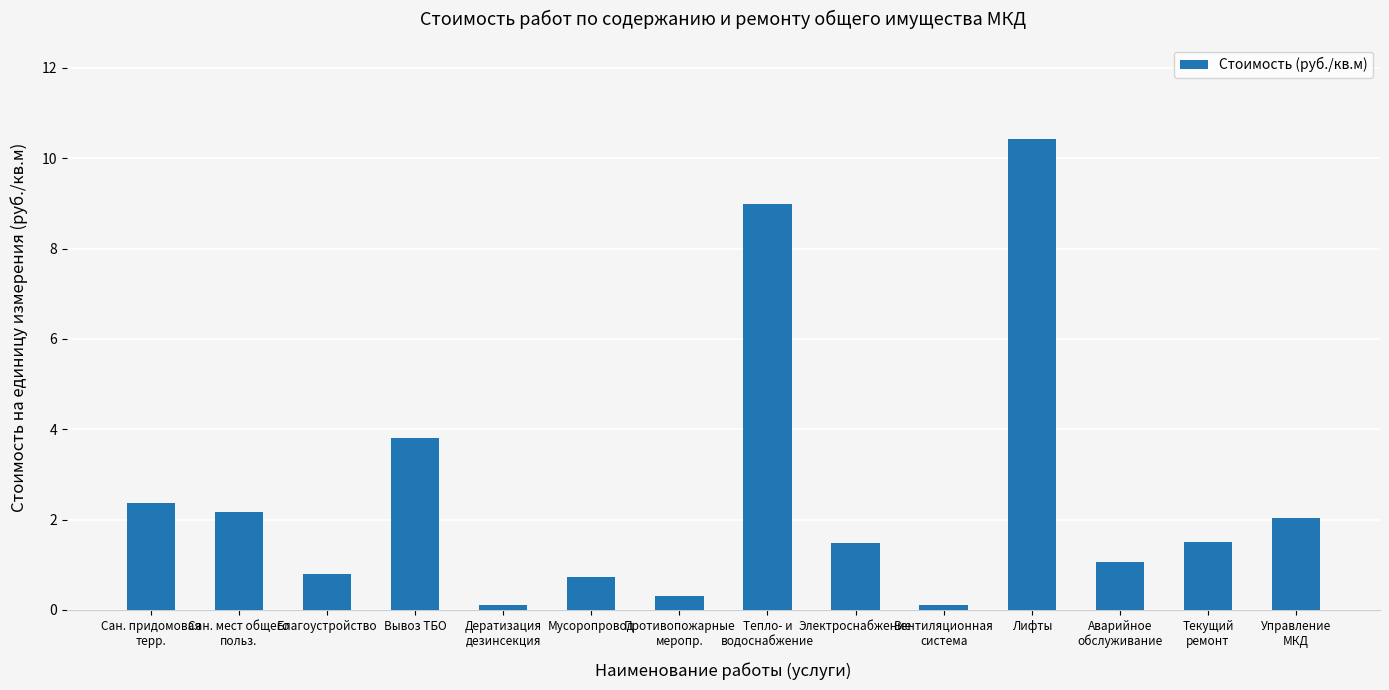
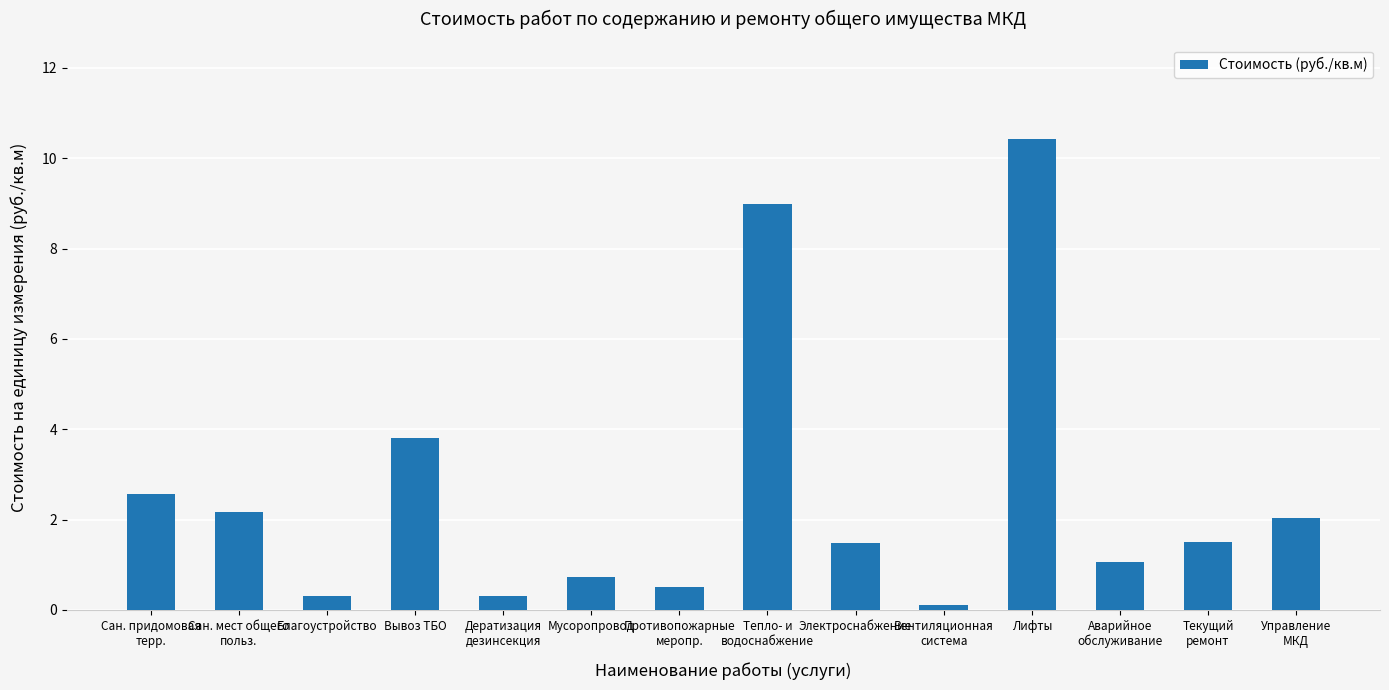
Сан. придомовая терр.: 2.4 -> 2.6
Благоустройство: 0.8 -> 0.3
Дератизация дезинсекция: 0.1 -> 0.3
Противопожарные меропр.: 0.3 -> 0.5
